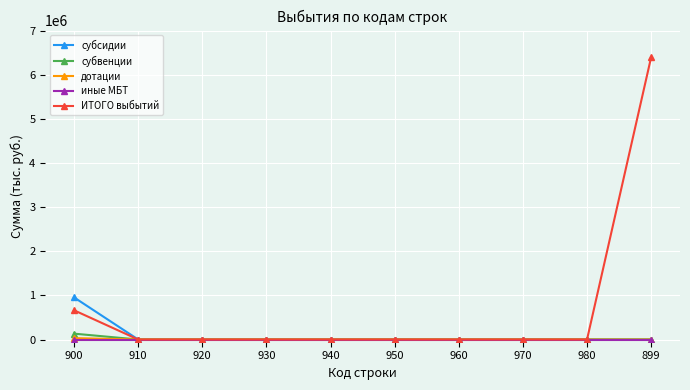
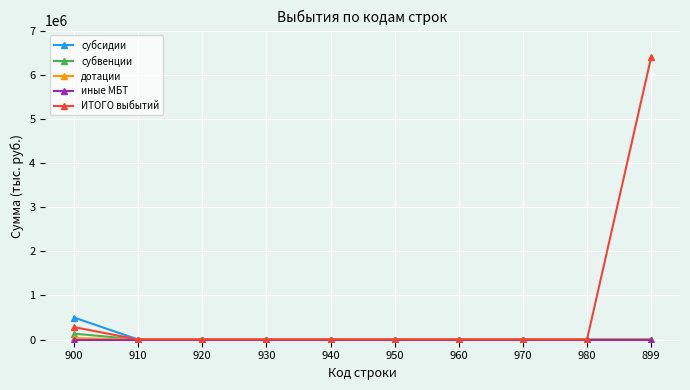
субсидии, 900: 1000000 -> 500000
ИТОГО выбытий, 900: 700000 -> 300000
